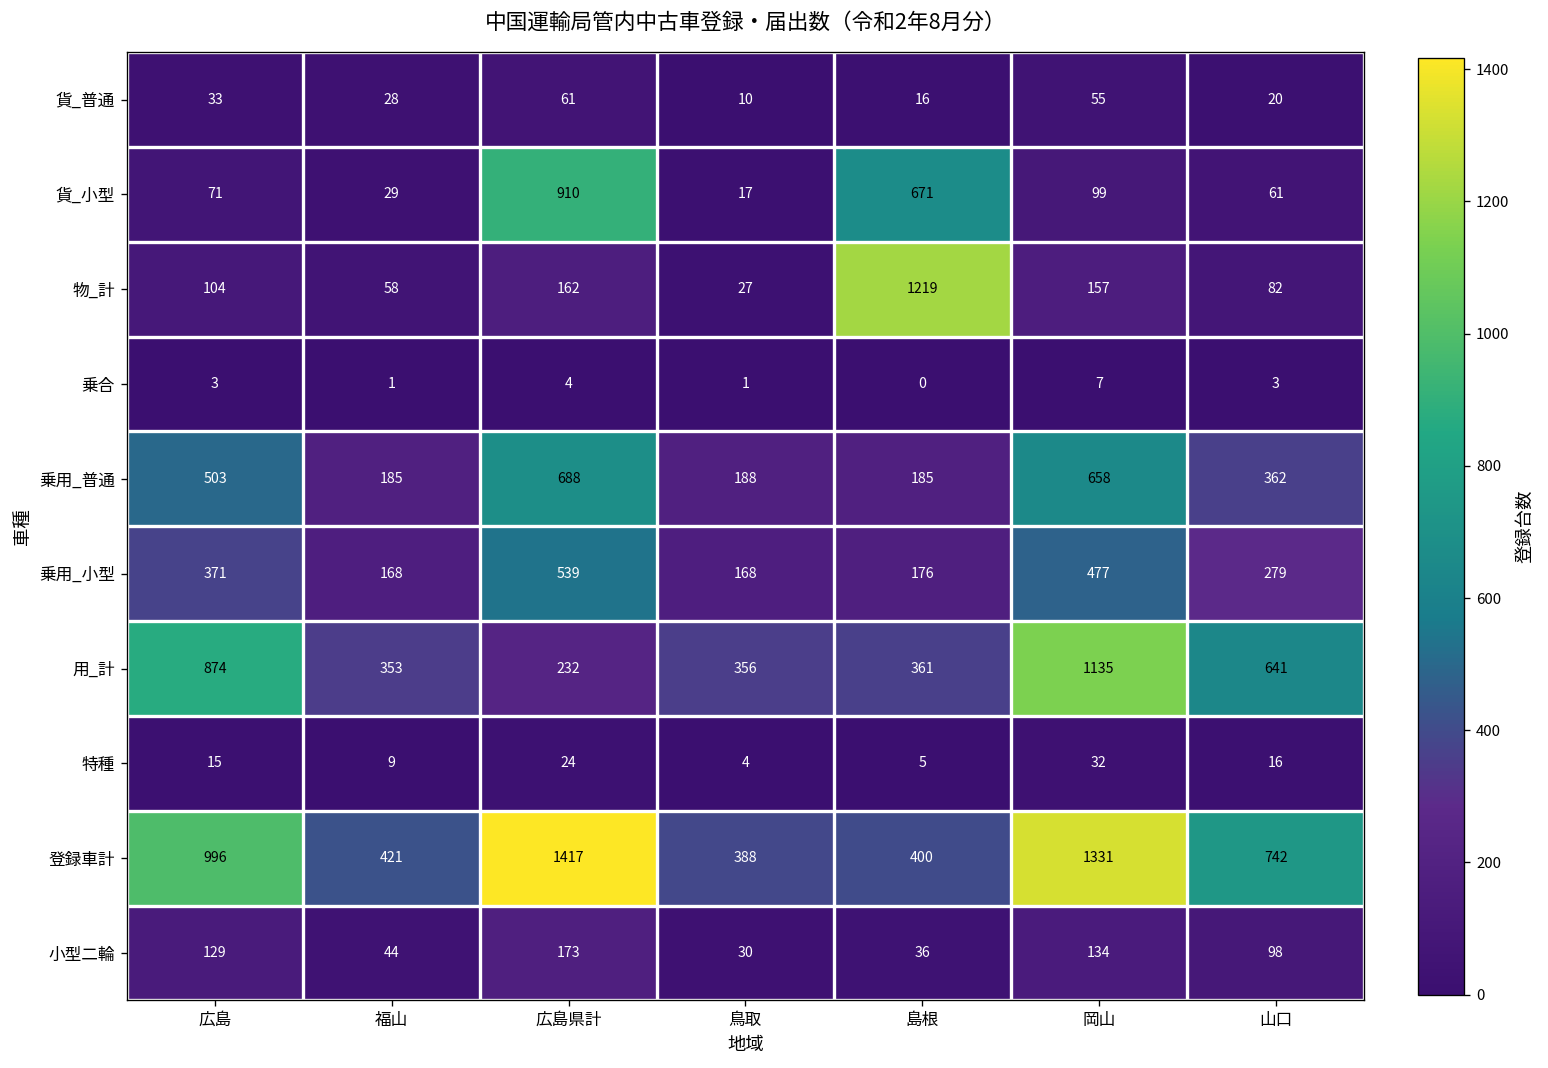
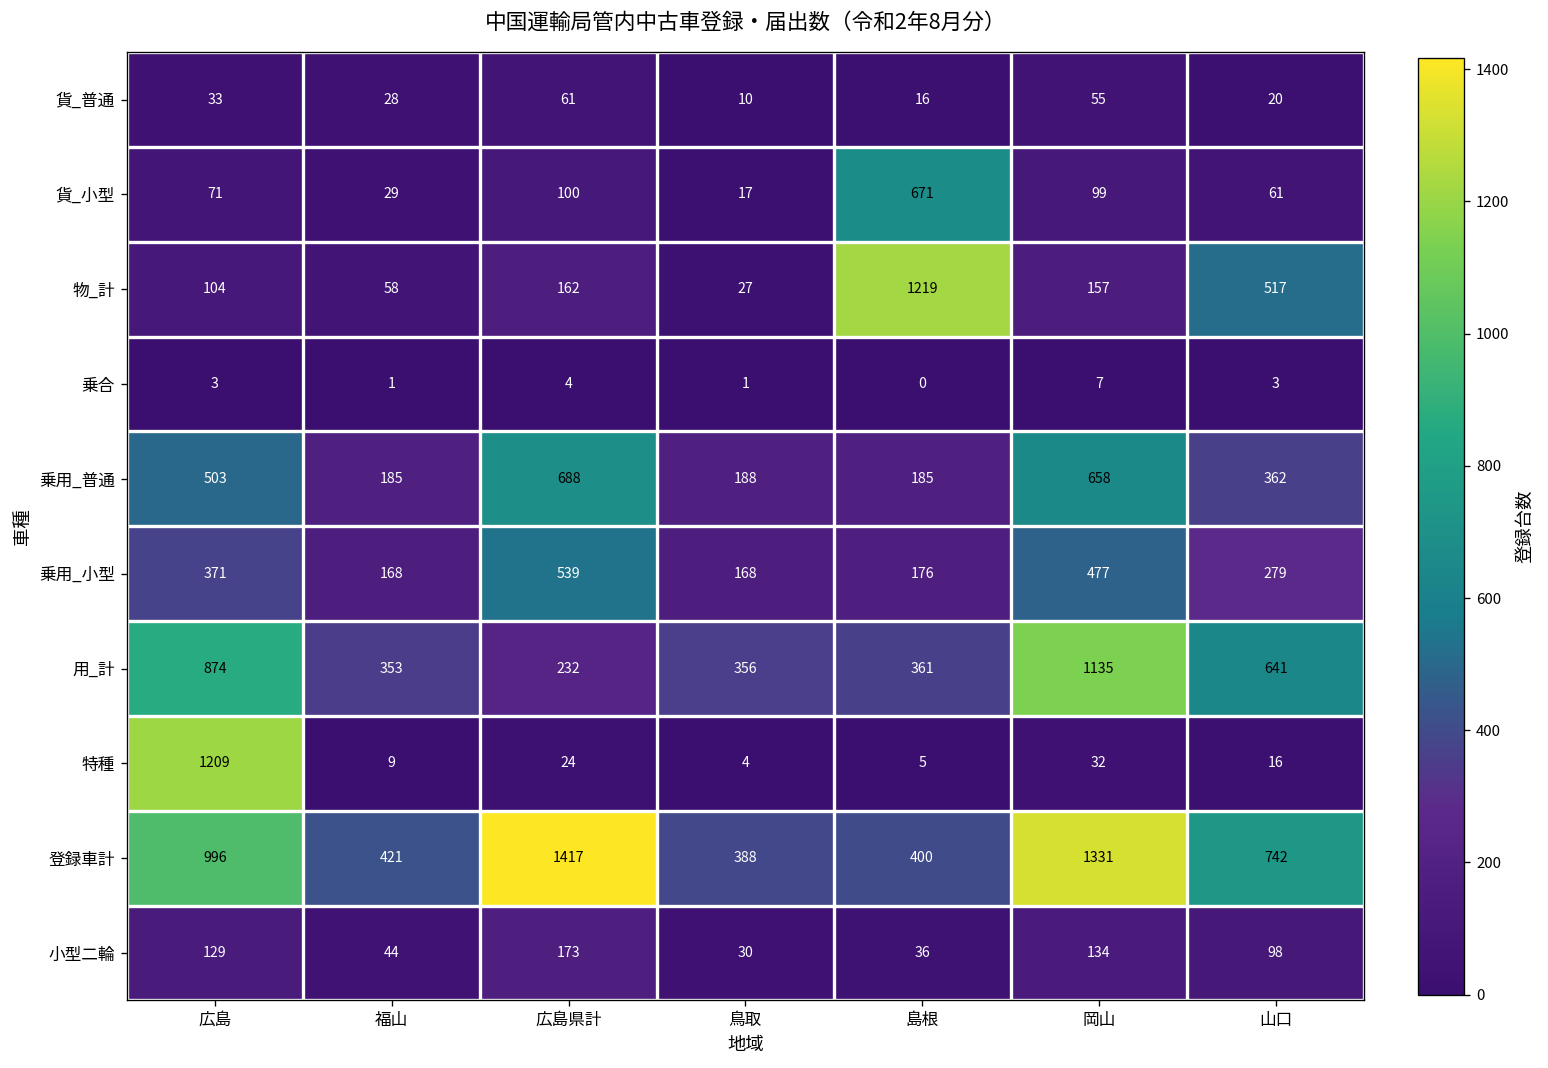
貨_小型, 広島県計: 910 -> 100
物_計, 山口: 82 -> 517
特種, 広島: 15 -> 1209
